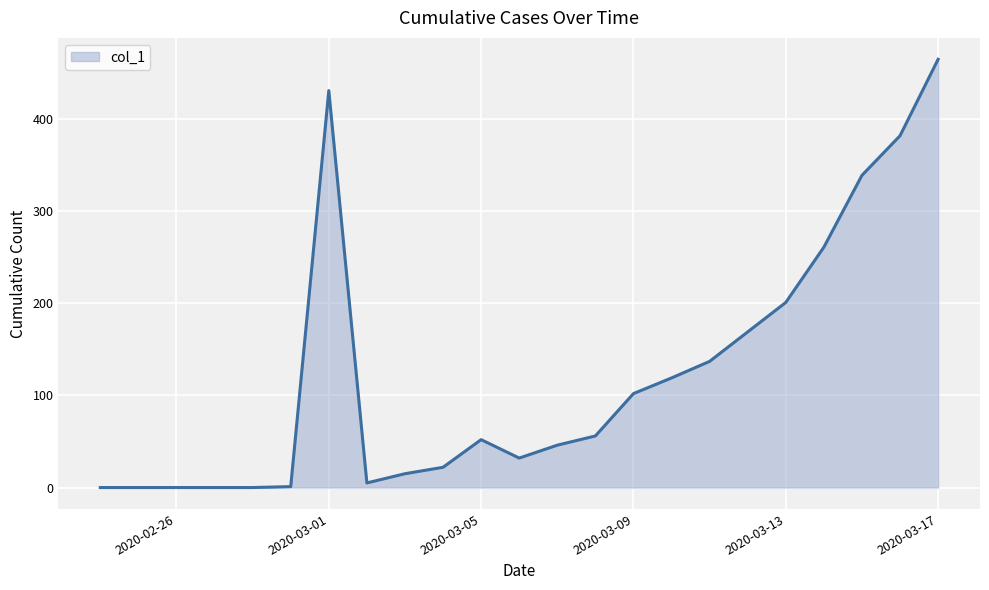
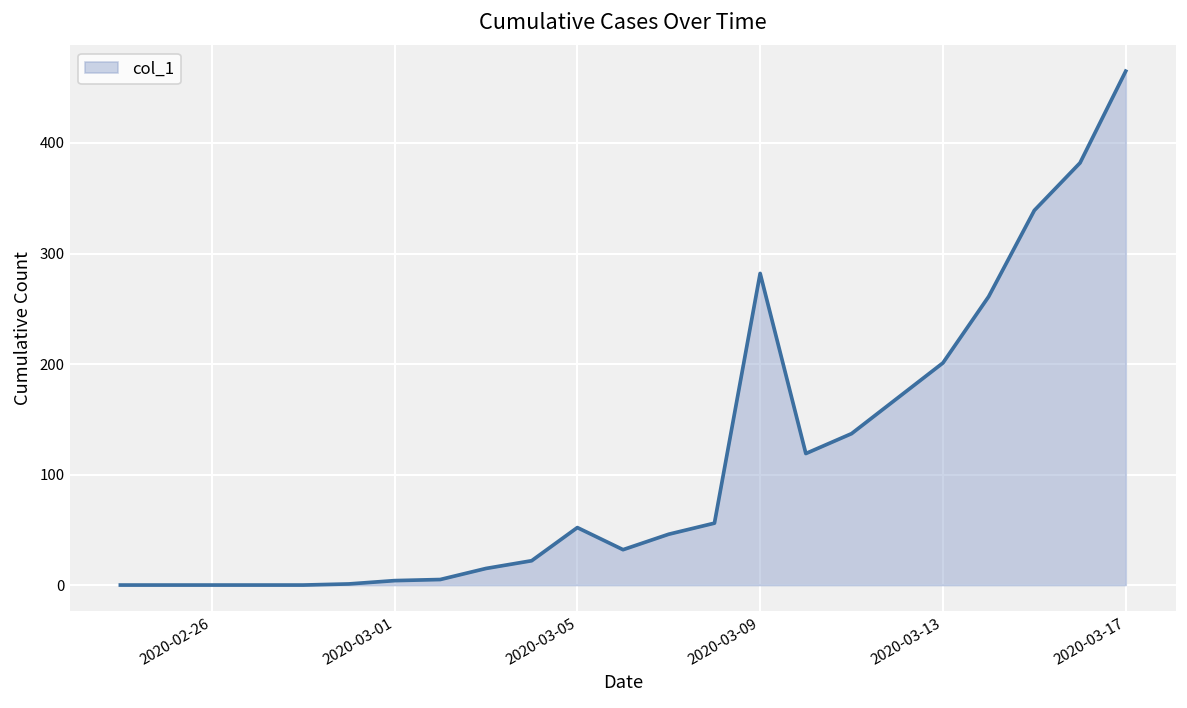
2020-03-01: 430 -> 0
2020-03-09: 100 -> 280
